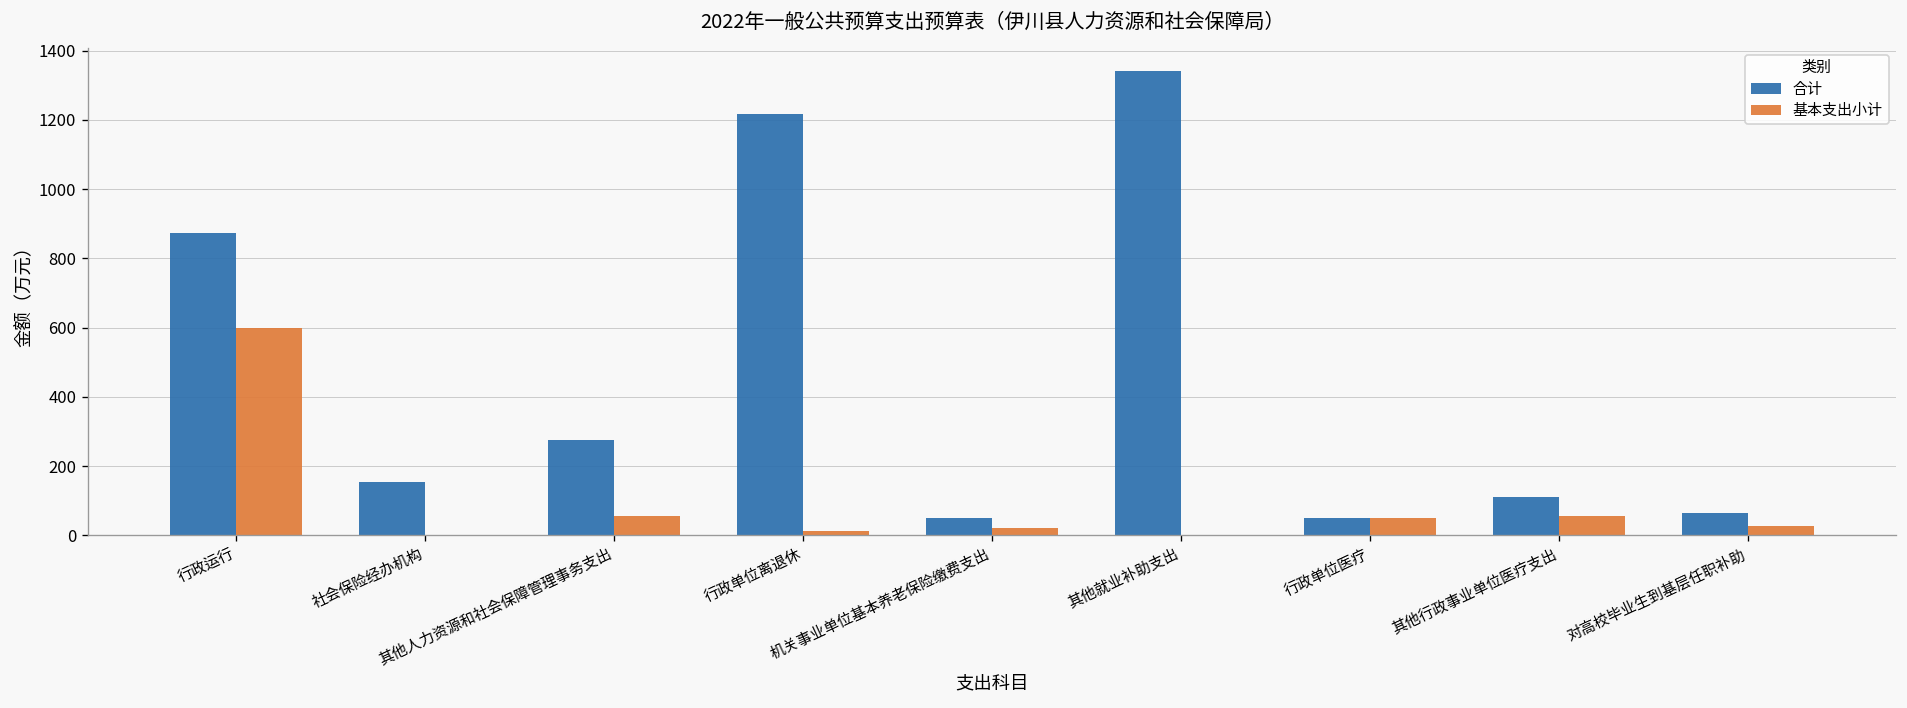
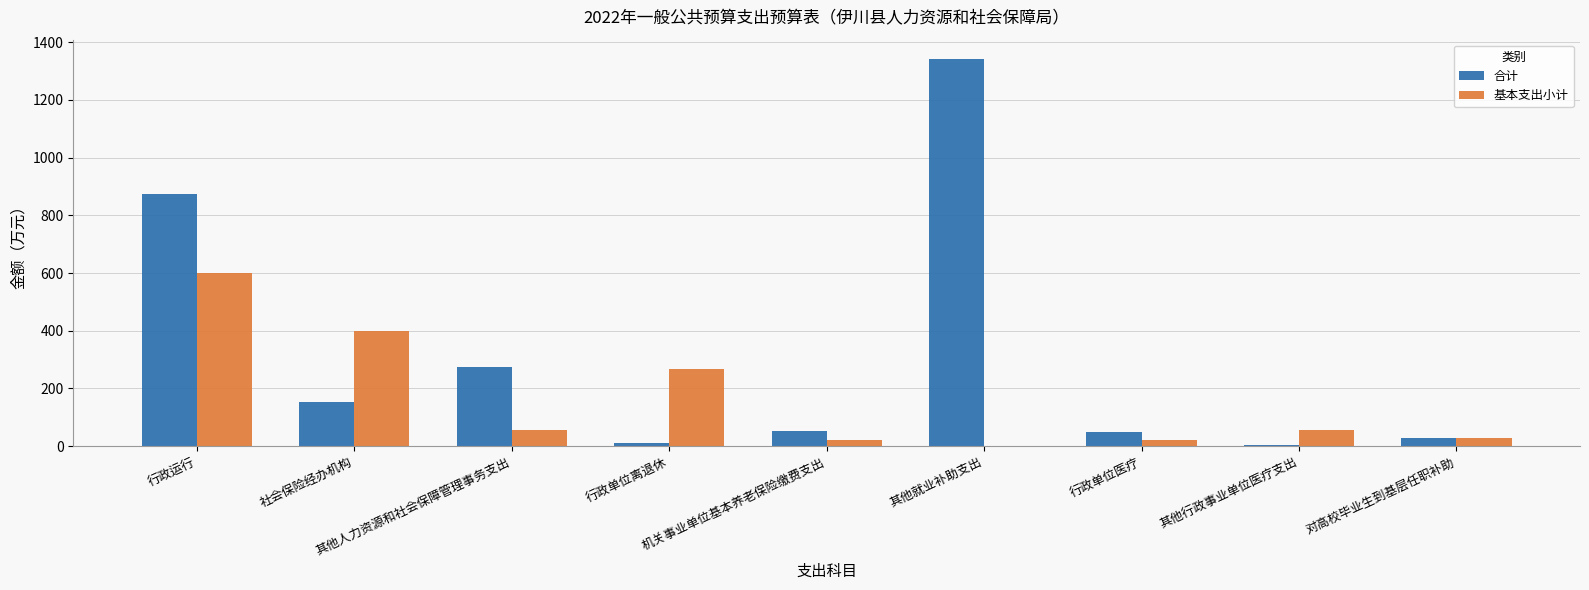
基本支出小计, 社会保险经办机构: 0 -> 400
合计, 行政单位离退休: 1220 -> 10
基本支出小计, 行政单位离退休: 10 -> 270
基本支出小计, 行政单位医疗: 50 -> 20
合计, 其他行政事业单位医疗支出: 110 -> 10
合计, 对高校毕业生到基层任职补助: 70 -> 30
